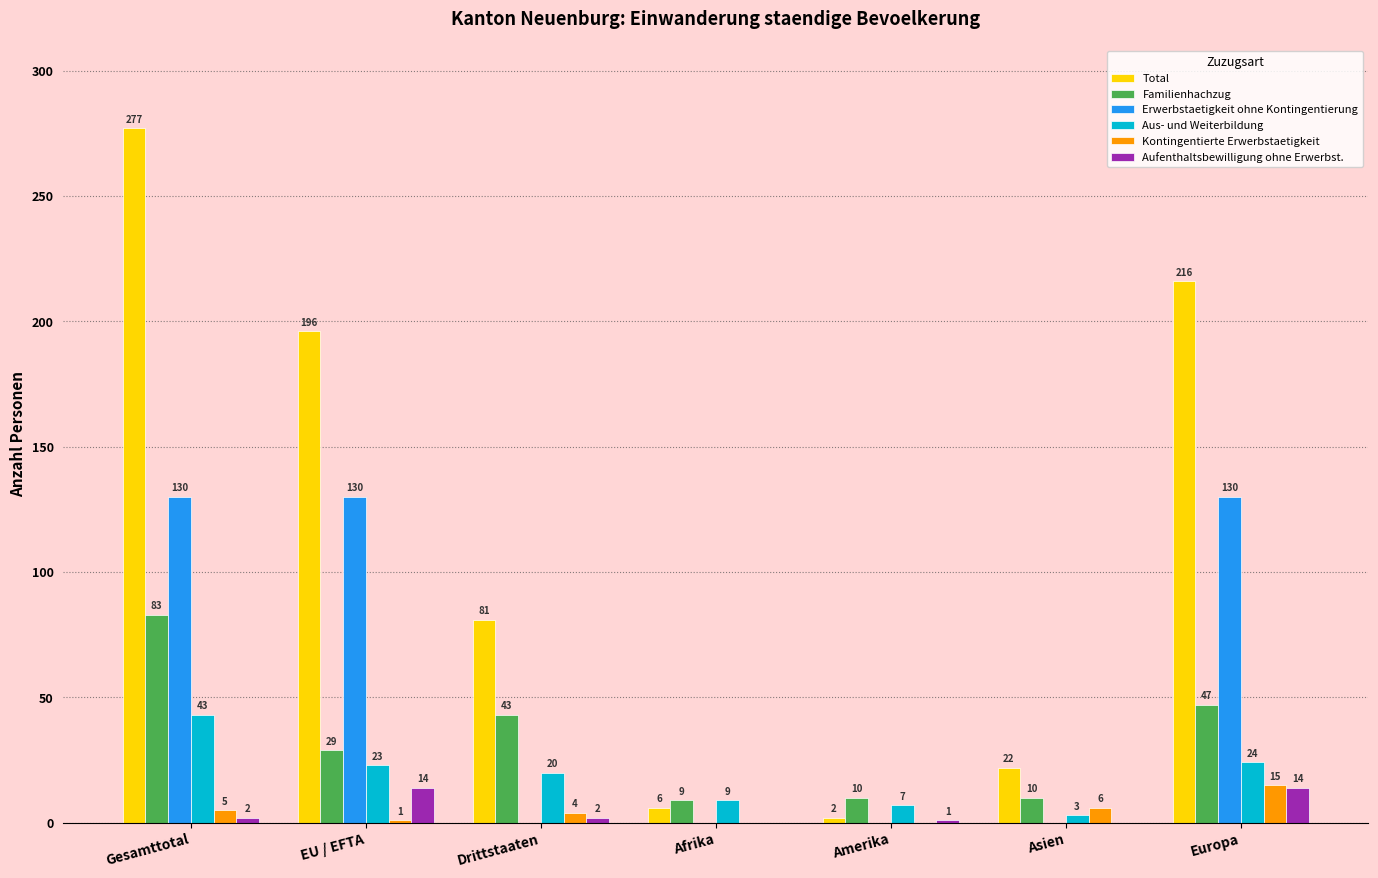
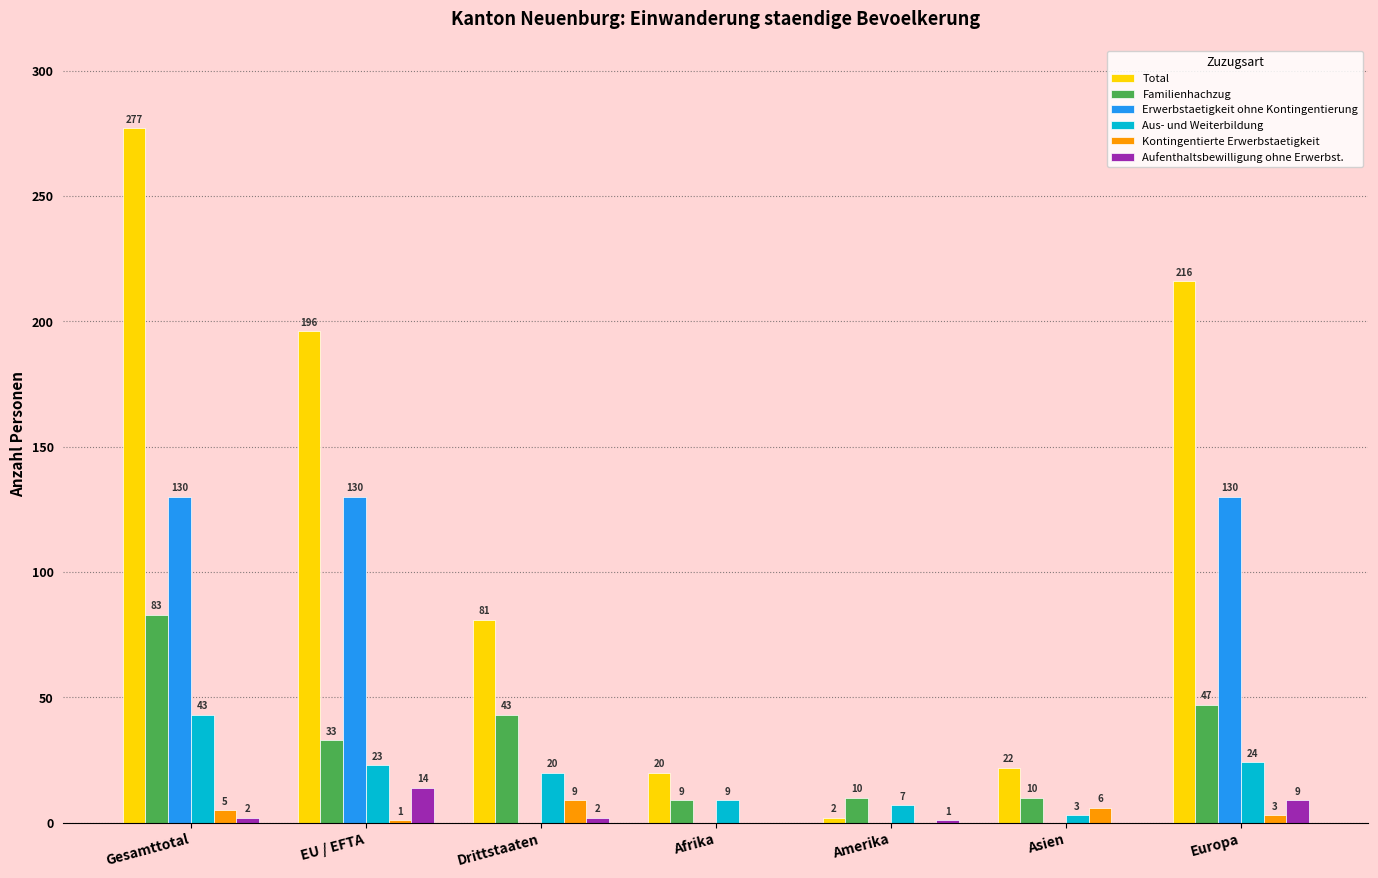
Familienhachzug, EU / EFTA: 29 -> 33
Kontingentierte Erwerbstaetigkeit, Drittstaaten: 4 -> 9
Total, Afrika: 6 -> 20
Kontingentierte Erwerbstaetigkeit, Europa: 15 -> 3
Aufenthaltsbewilligung ohne Erwerbst., Europa: 14 -> 9
